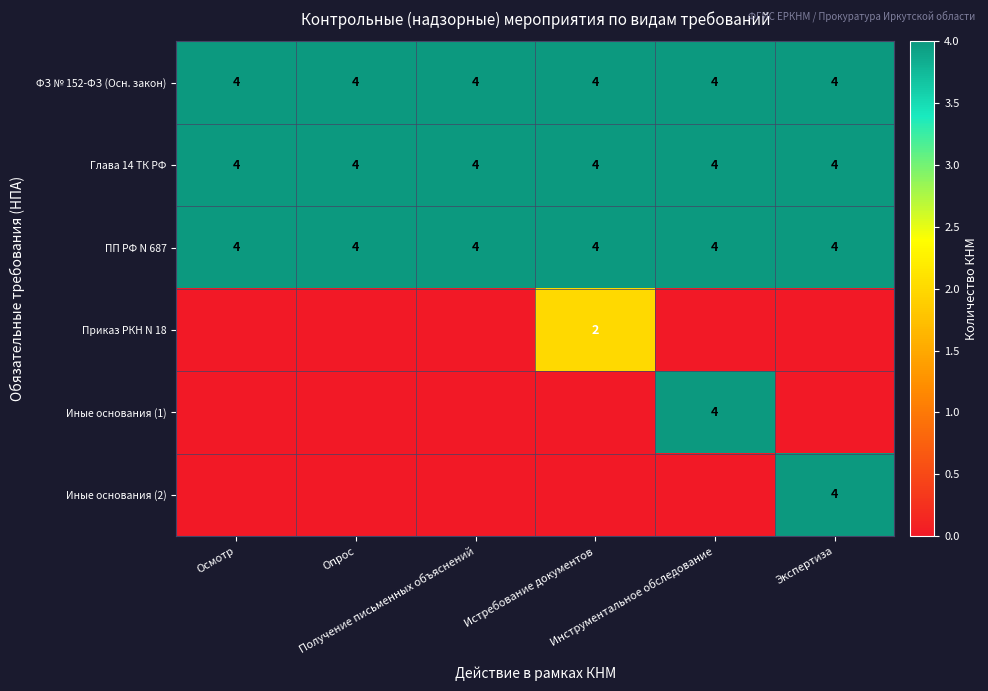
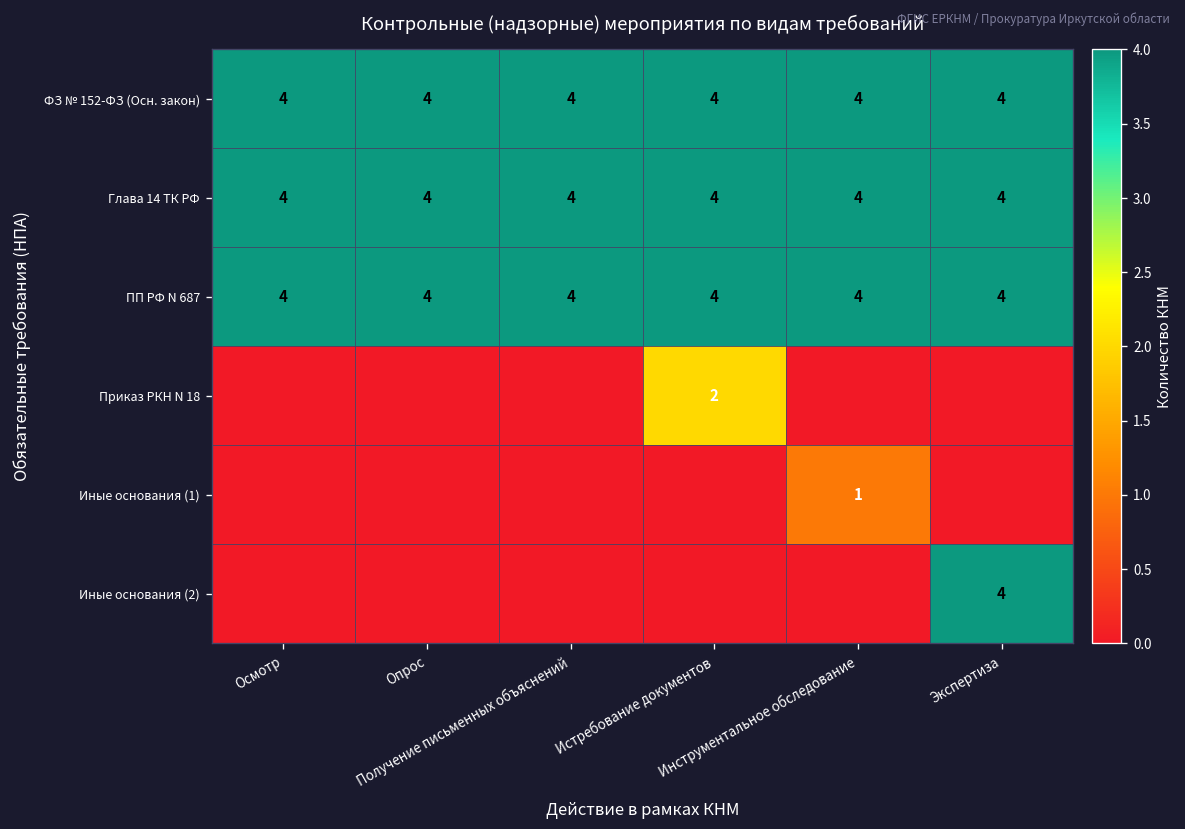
Иные основания (1), Инструментальное обследование: 4 -> 1
